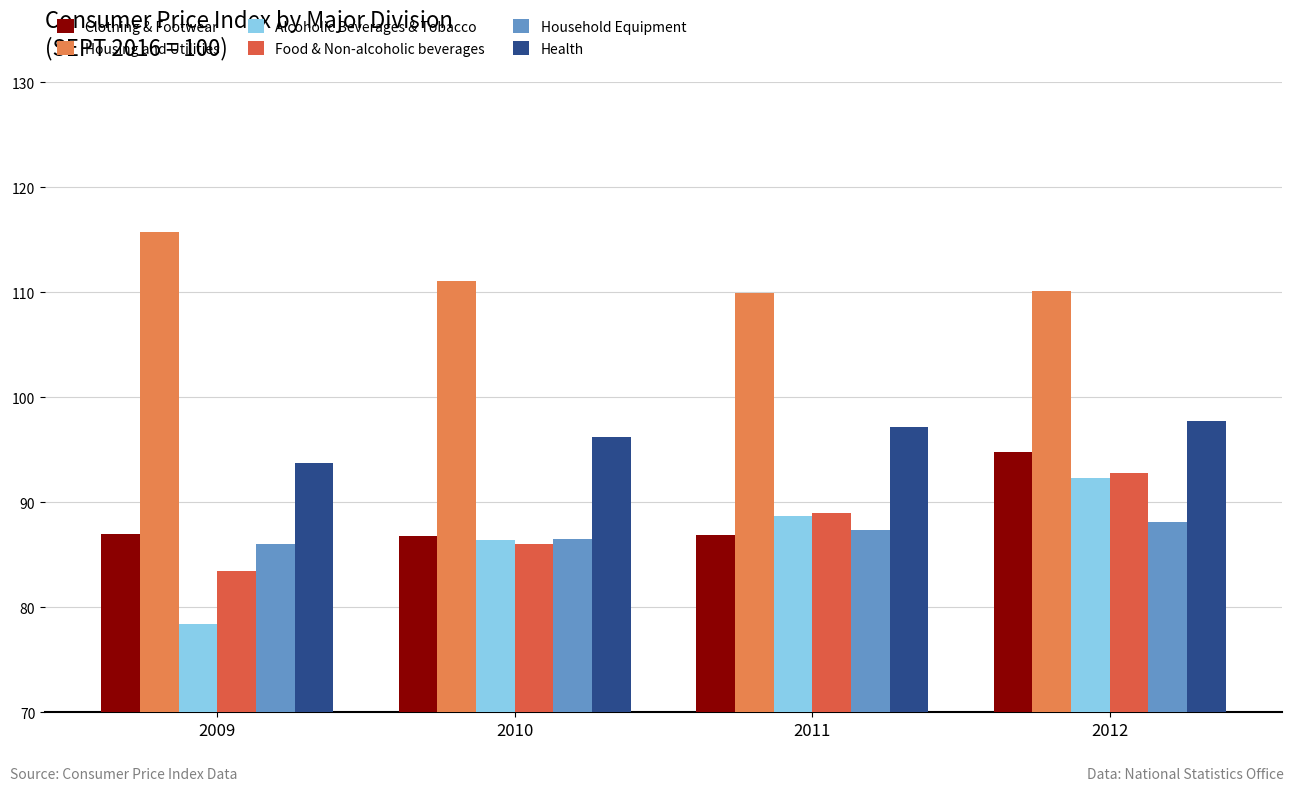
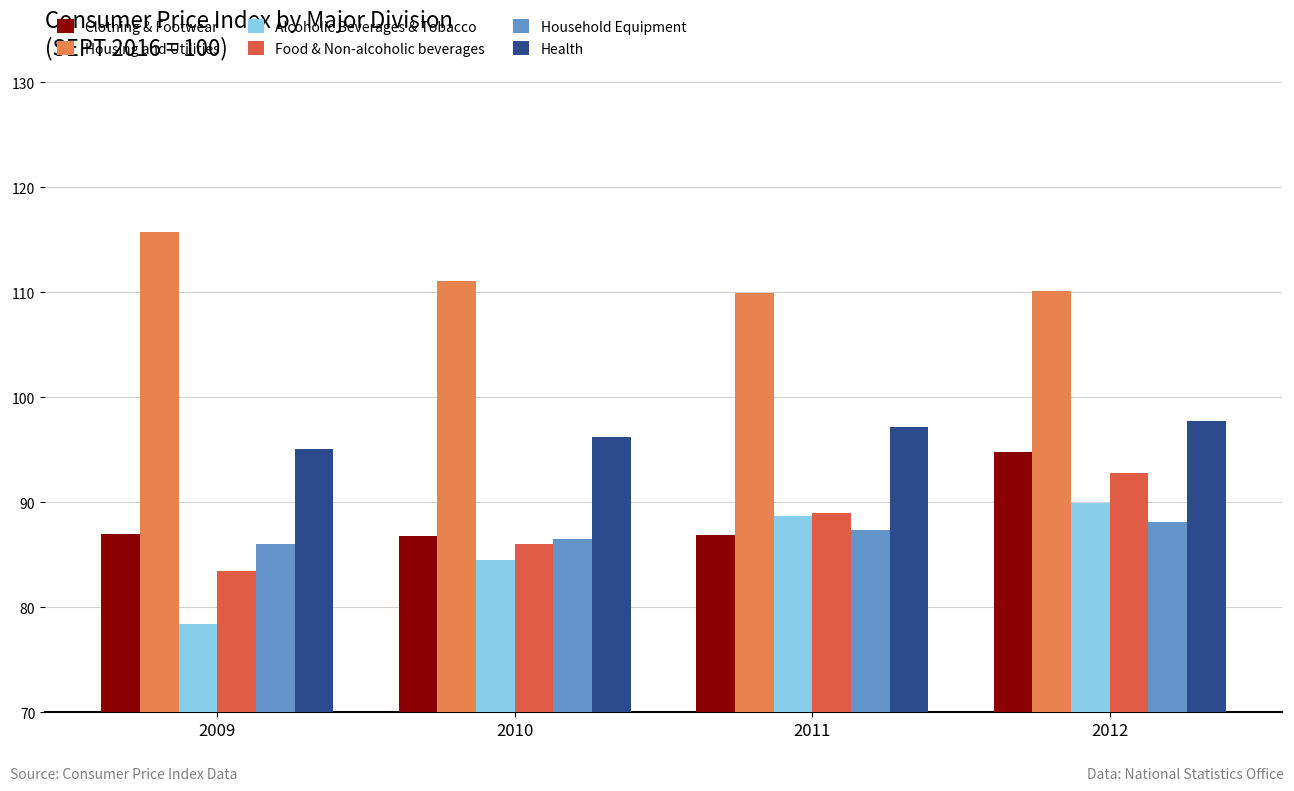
Health, 2009: 93.7 -> 95.1
Alcoholic Beverages & Tobacco, 2010: 86.4 -> 84.5
Alcoholic Beverages & Tobacco, 2012: 92.3 -> 90.0
